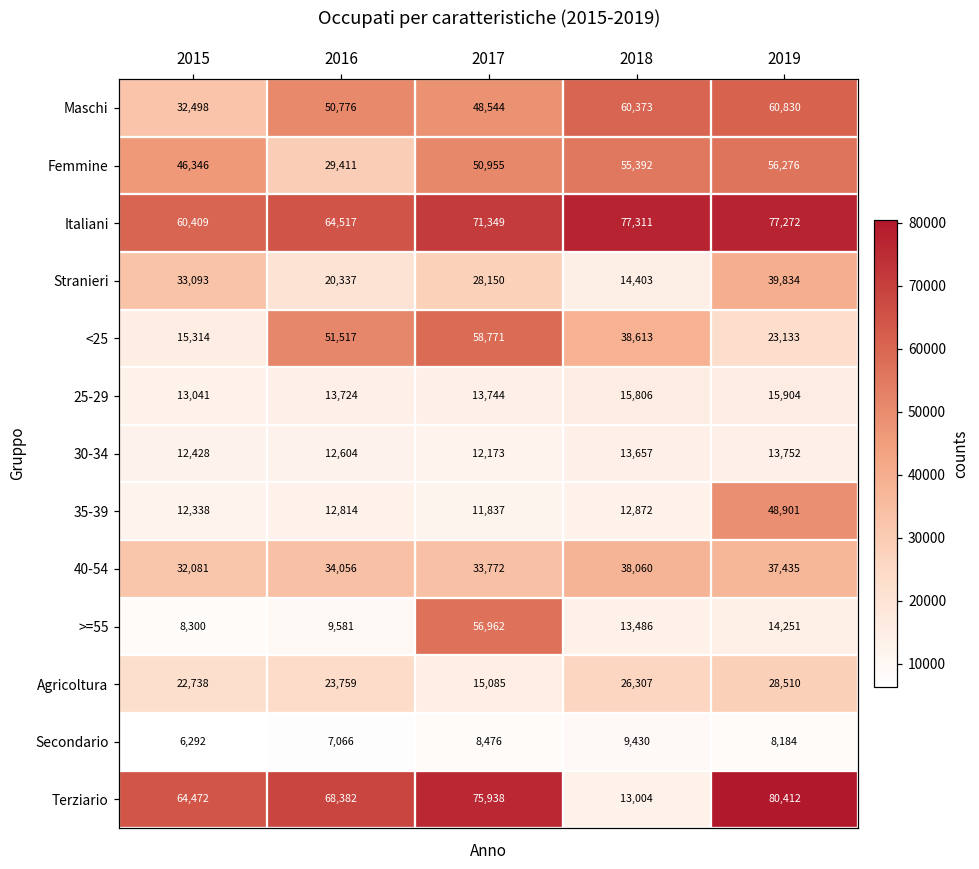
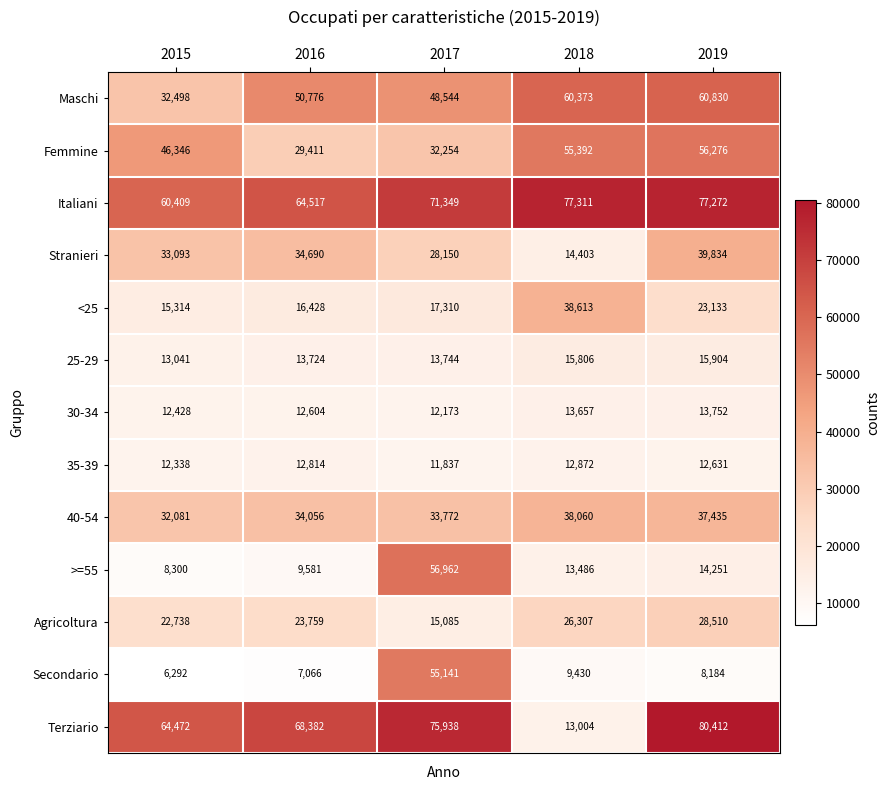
Femmine, 2017: 50,955 -> 32,254
Stranieri, 2016: 20,337 -> 34,690
<25, 2016: 51,517 -> 16,428
<25, 2017: 58,771 -> 17,310
35-39, 2019: 48,901 -> 12,631
Secondario, 2017: 8,476 -> 55,141
